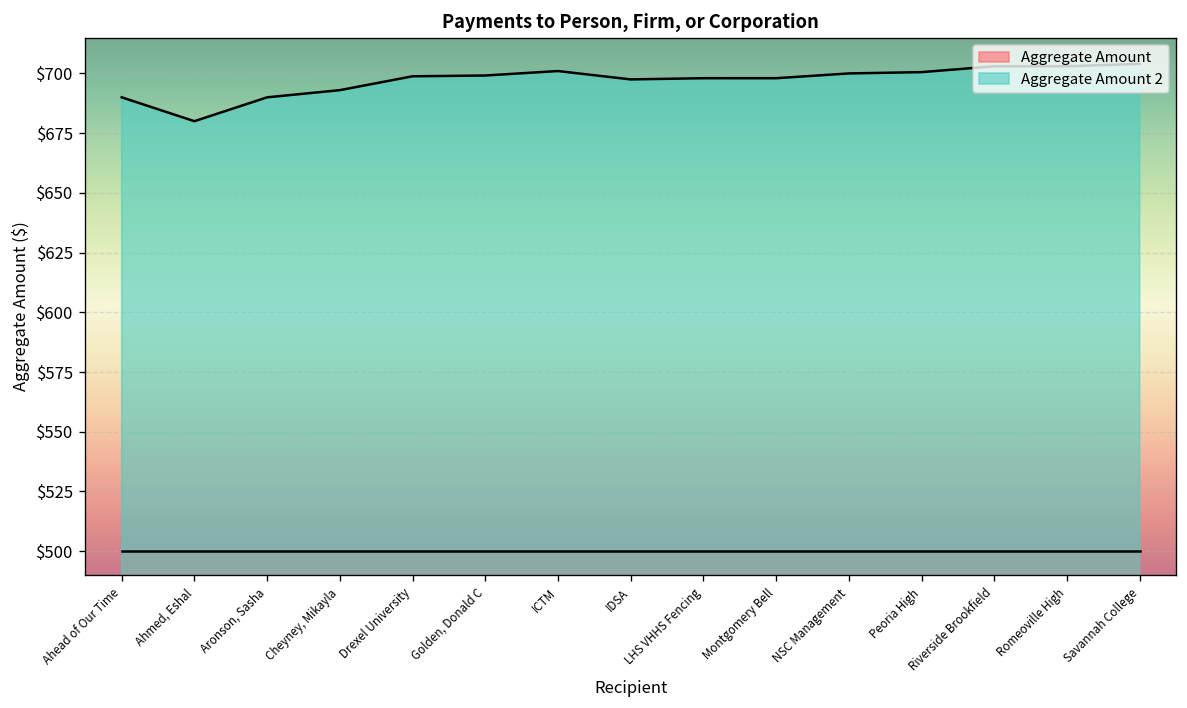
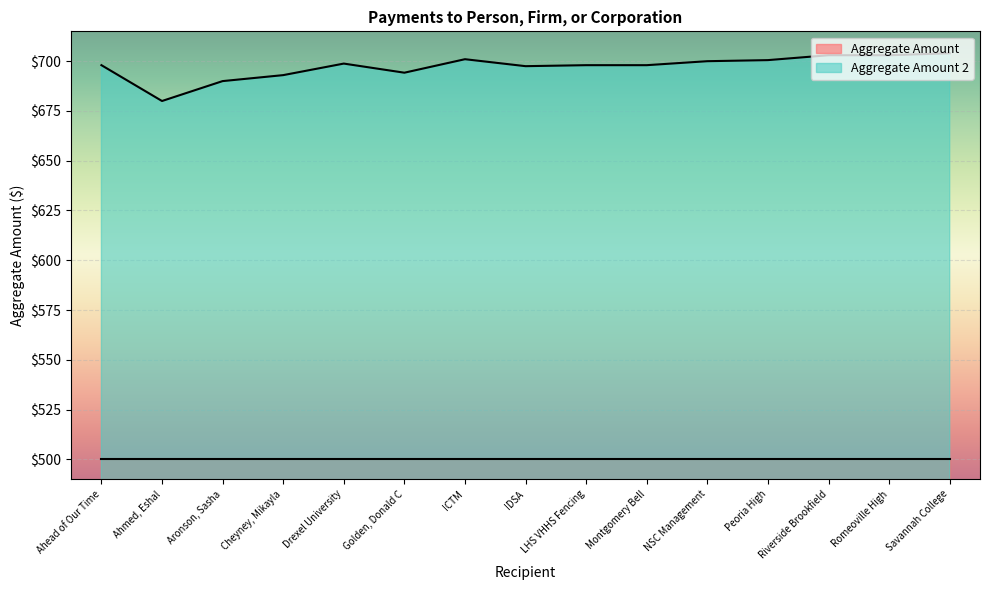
Aggregate Amount 2, Ahead of Our Time: $690 -> $698
Aggregate Amount 2, Golden, Donald C: $699 -> $694
